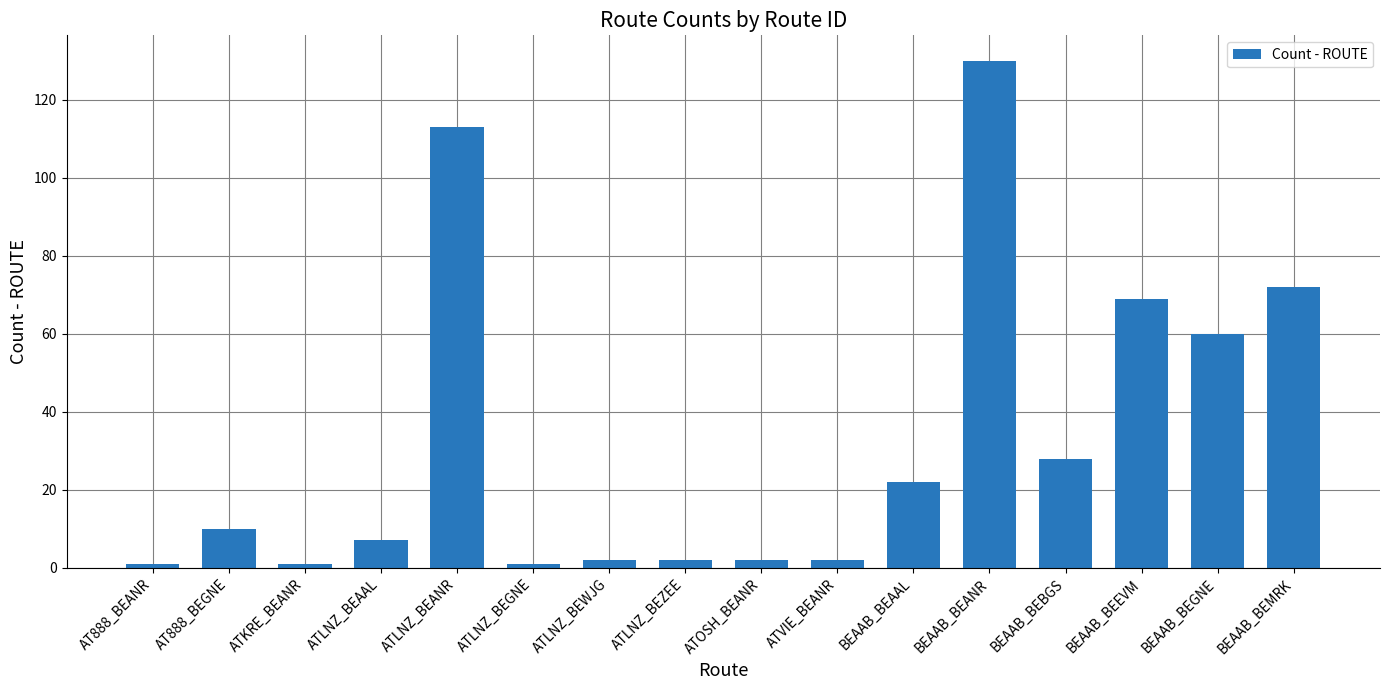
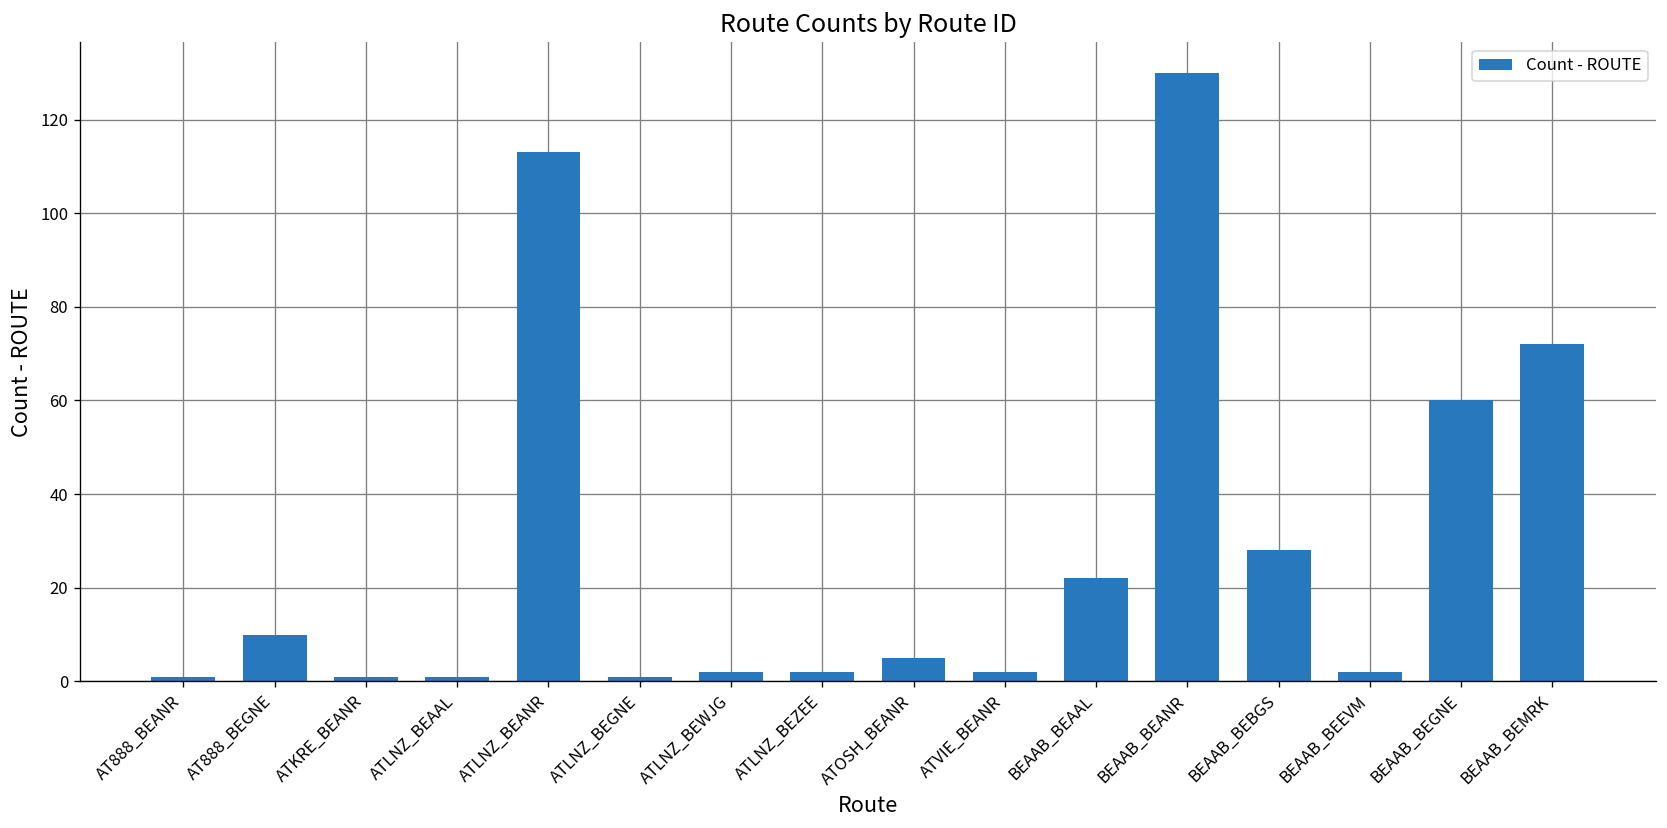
ATLNZ_BEAAL: 7 -> 1
ATOSH_BEANR: 2 -> 5
BEAAB_BEEVM: 69 -> 2
